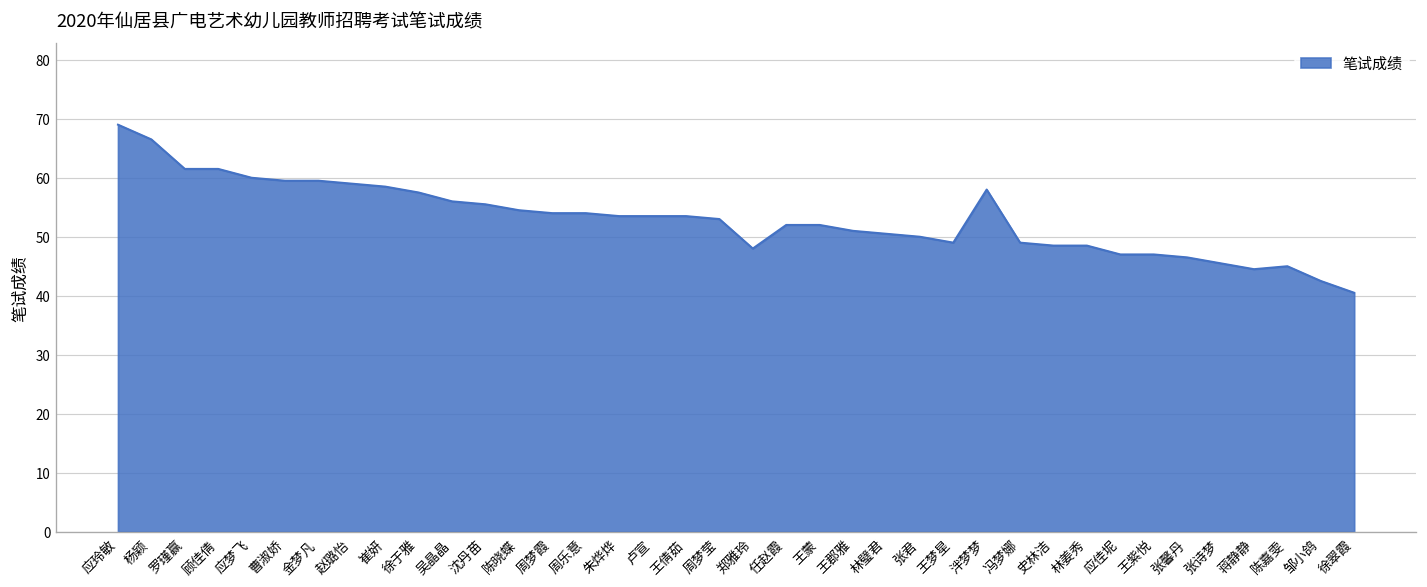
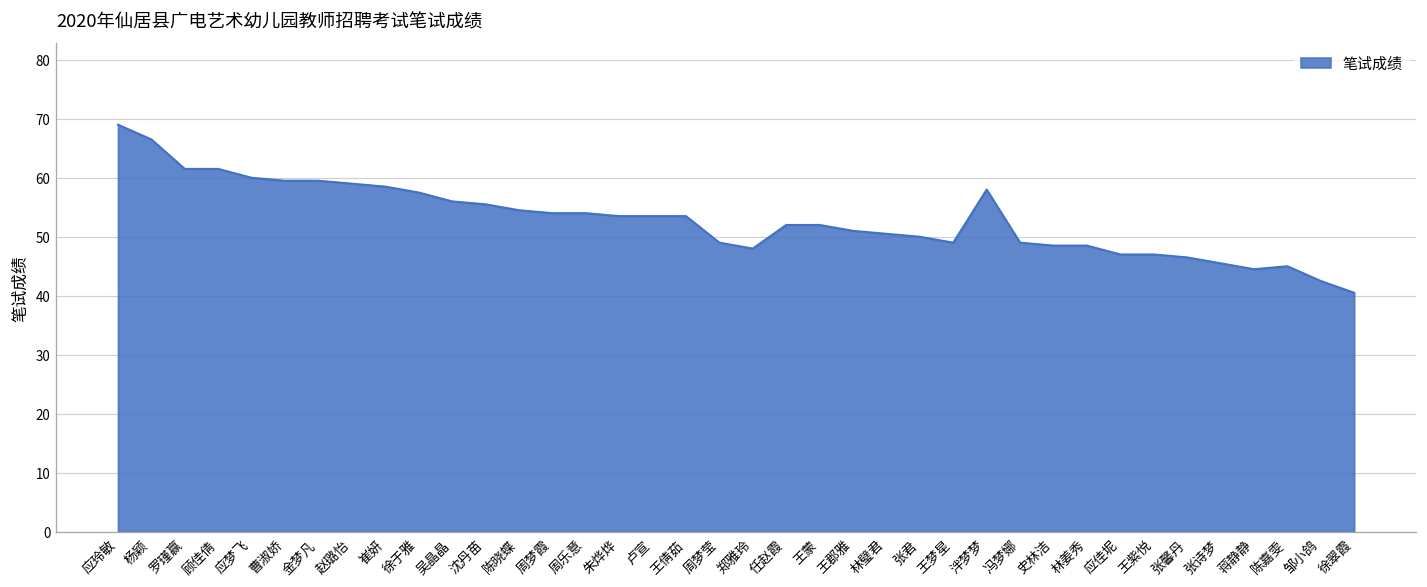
周梦莹: 53 -> 49
